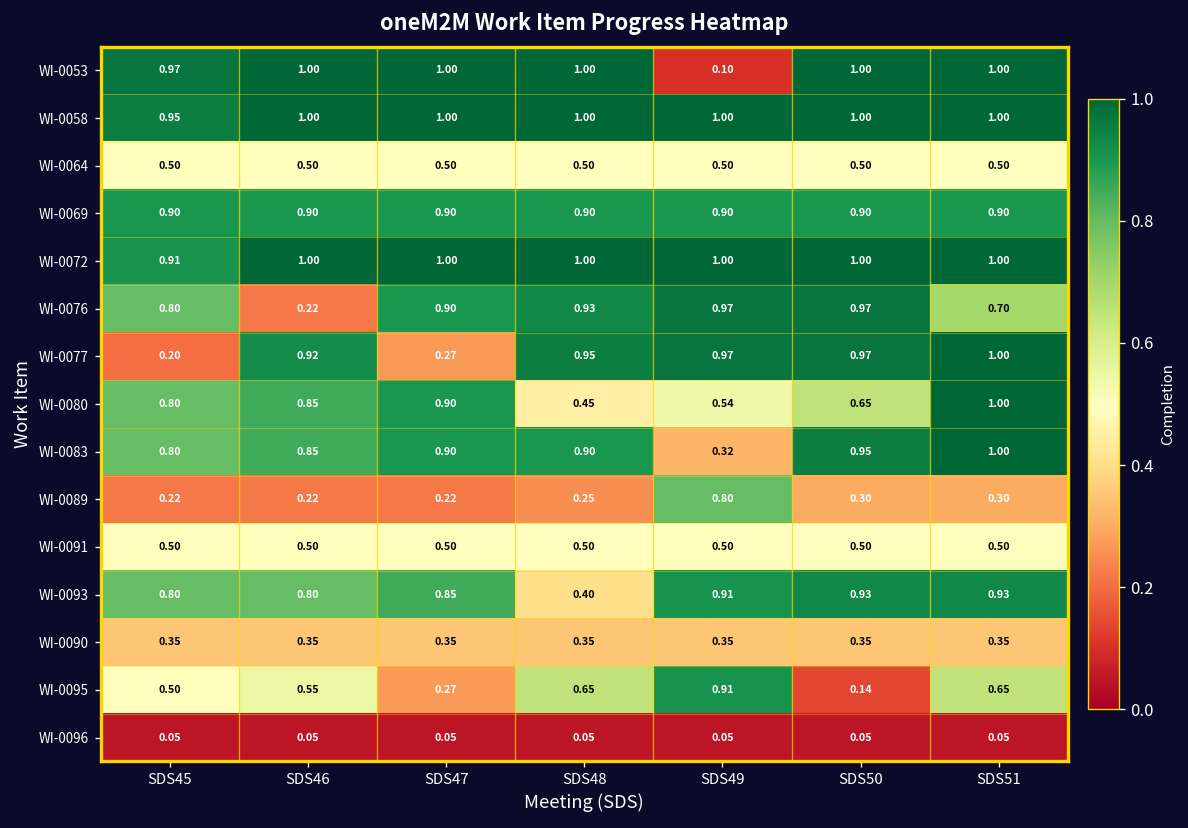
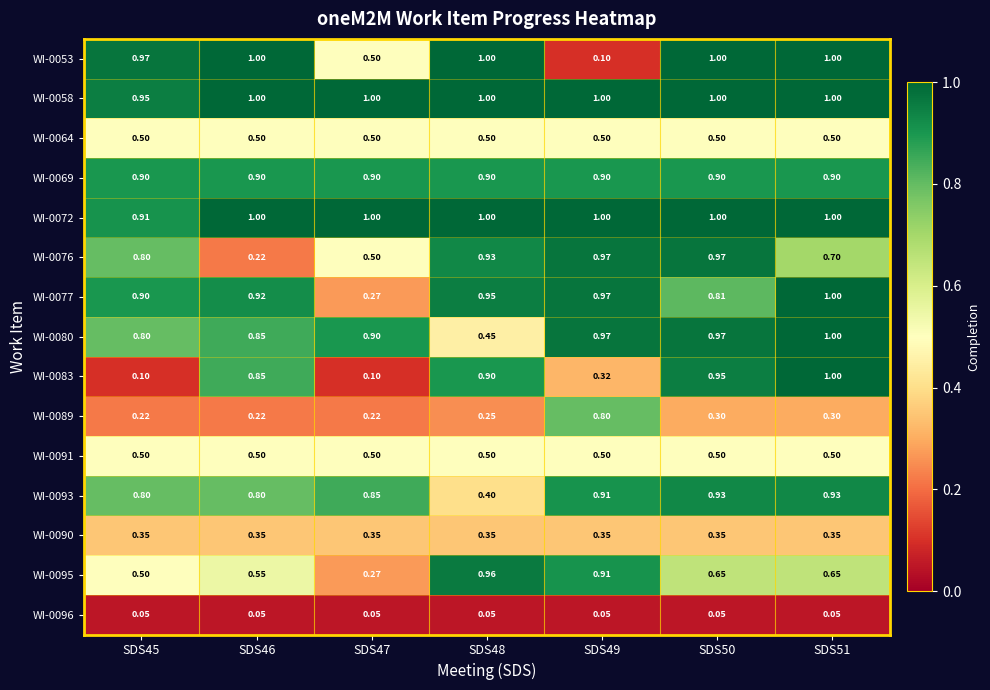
WI-0053, SDS47: 1.00 -> 0.50
WI-0076, SDS47: 0.90 -> 0.50
WI-0077, SDS45: 0.20 -> 0.90
WI-0077, SDS50: 0.97 -> 0.81
WI-0080, SDS49: 0.54 -> 0.97
WI-0080, SDS50: 0.65 -> 0.97
WI-0083, SDS45: 0.80 -> 0.10
WI-0083, SDS47: 0.90 -> 0.10
WI-0095, SDS48: 0.65 -> 0.96
WI-0095, SDS50: 0.14 -> 0.65
